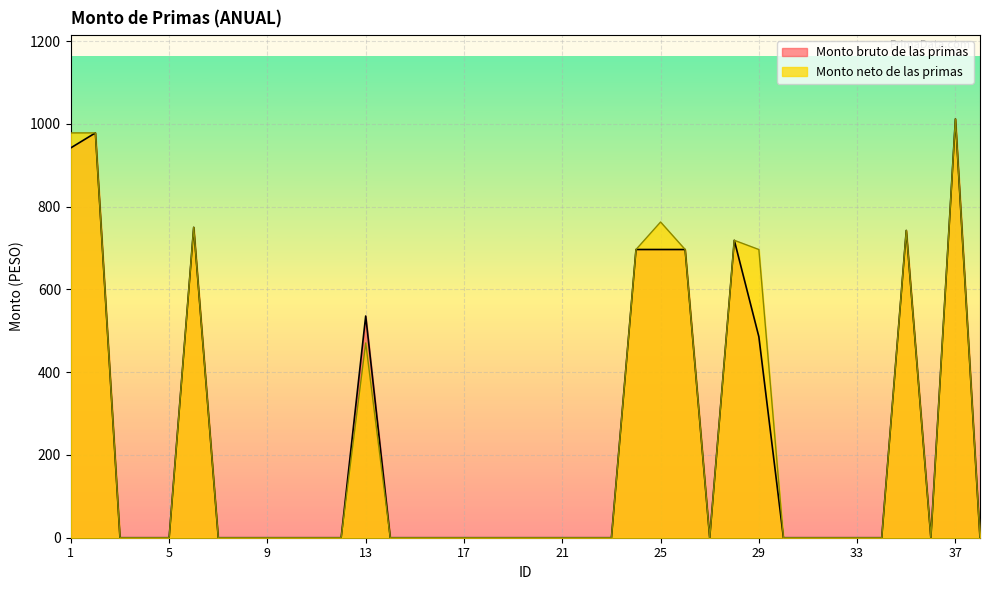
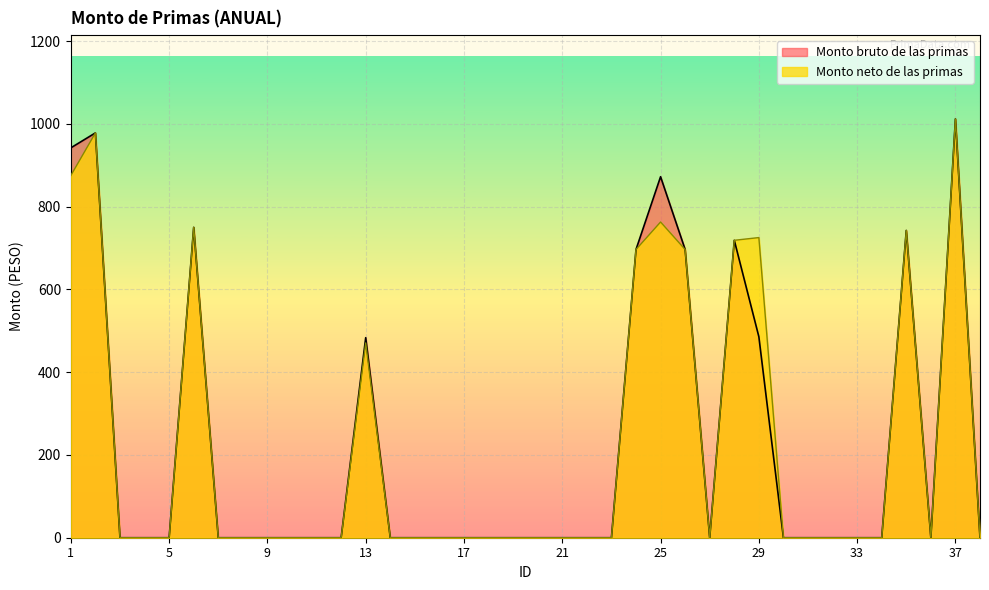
Monto neto de las primas, 1: 980 -> 880
Monto bruto de las primas, 13: 540 -> 480
Monto bruto de las primas, 25: 700 -> 870
Monto neto de las primas, 29: 700 -> 730
